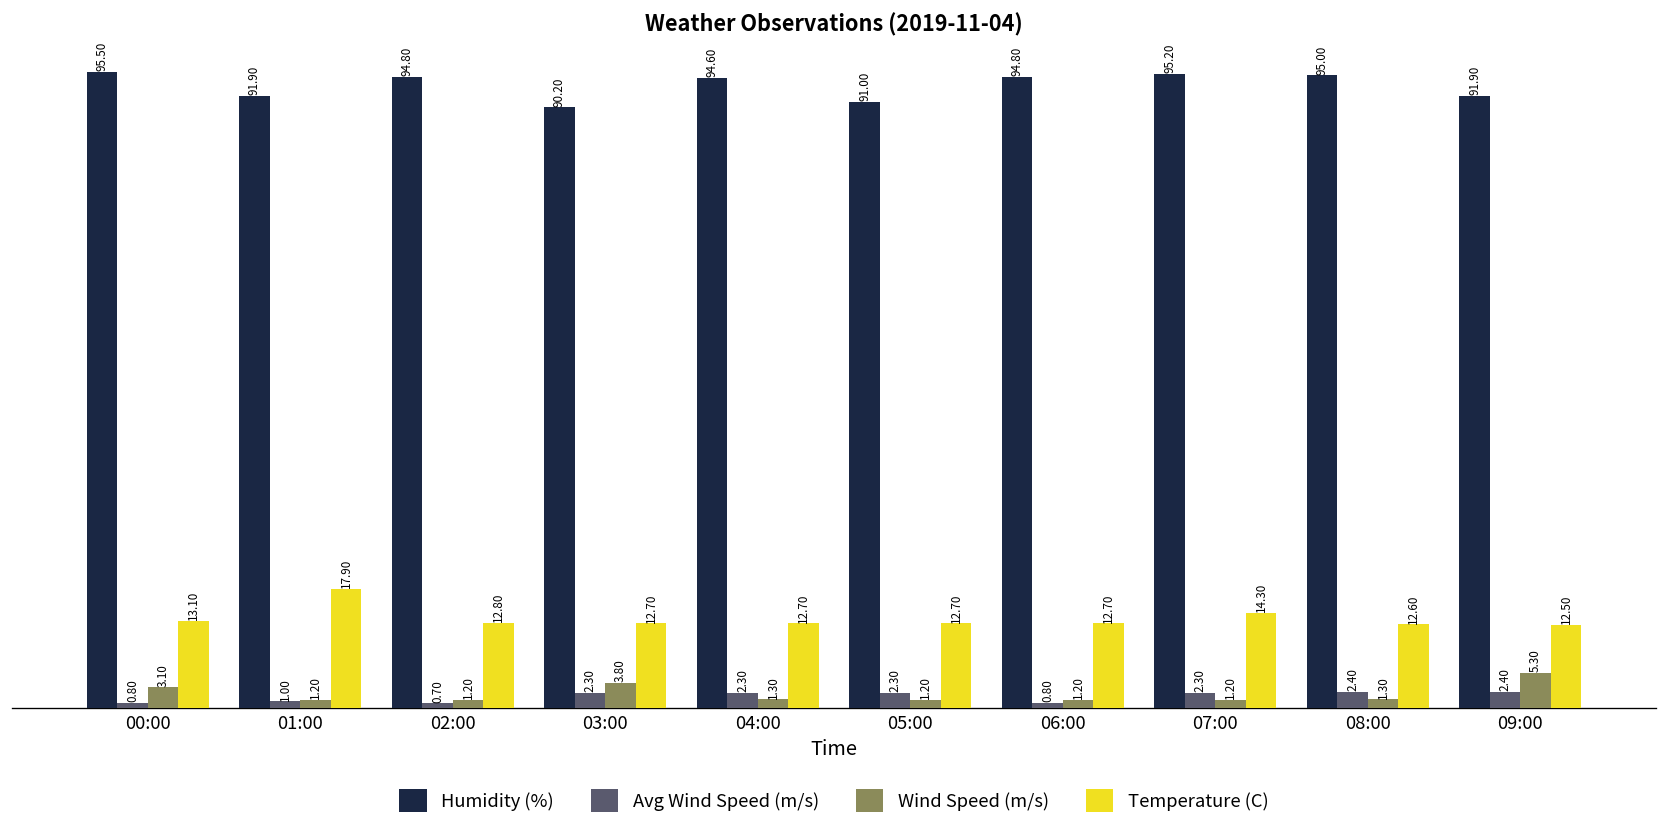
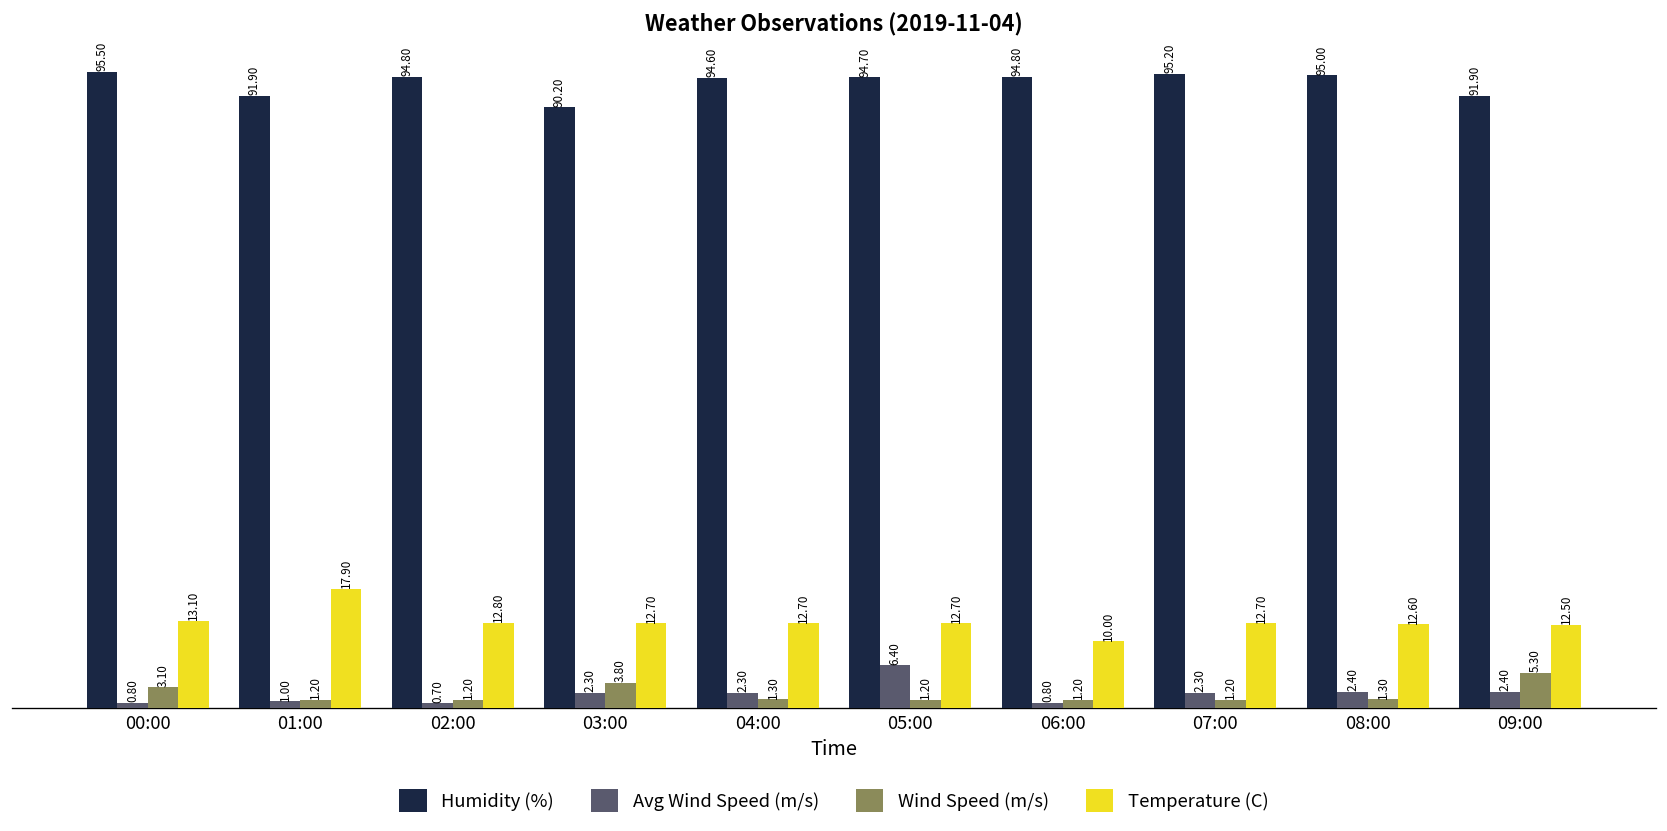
Humidity (%), 05:00: 91.00 -> 94.70
Avg Wind Speed (m/s), 05:00: 2.30 -> 6.40
Temperature (C), 06:00: 12.70 -> 10.00
Temperature (C), 07:00: 14.30 -> 12.70
